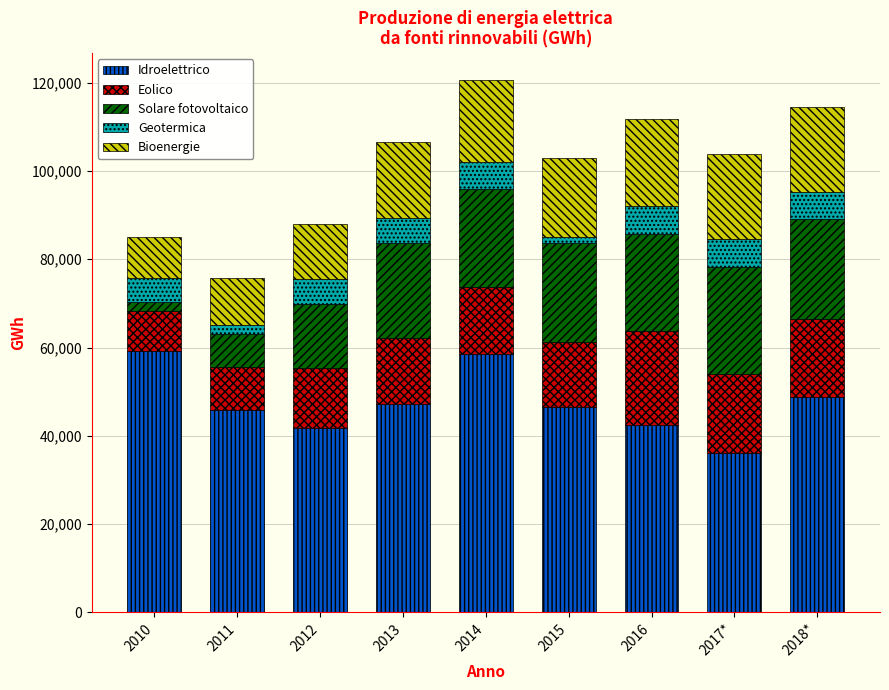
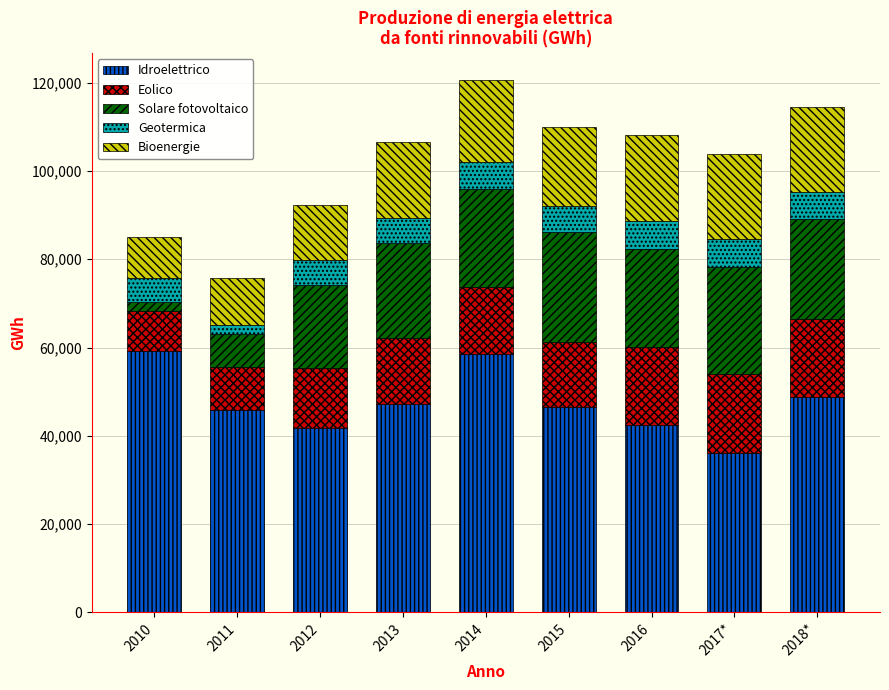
Solare fotovoltaico, 2012: 15,000 -> 19,000
Solare fotovoltaico, 2015: 23,000 -> 25,000
Geotermica, 2015: 1,000 -> 6,000
Eolico, 2016: 21,000 -> 18,000
